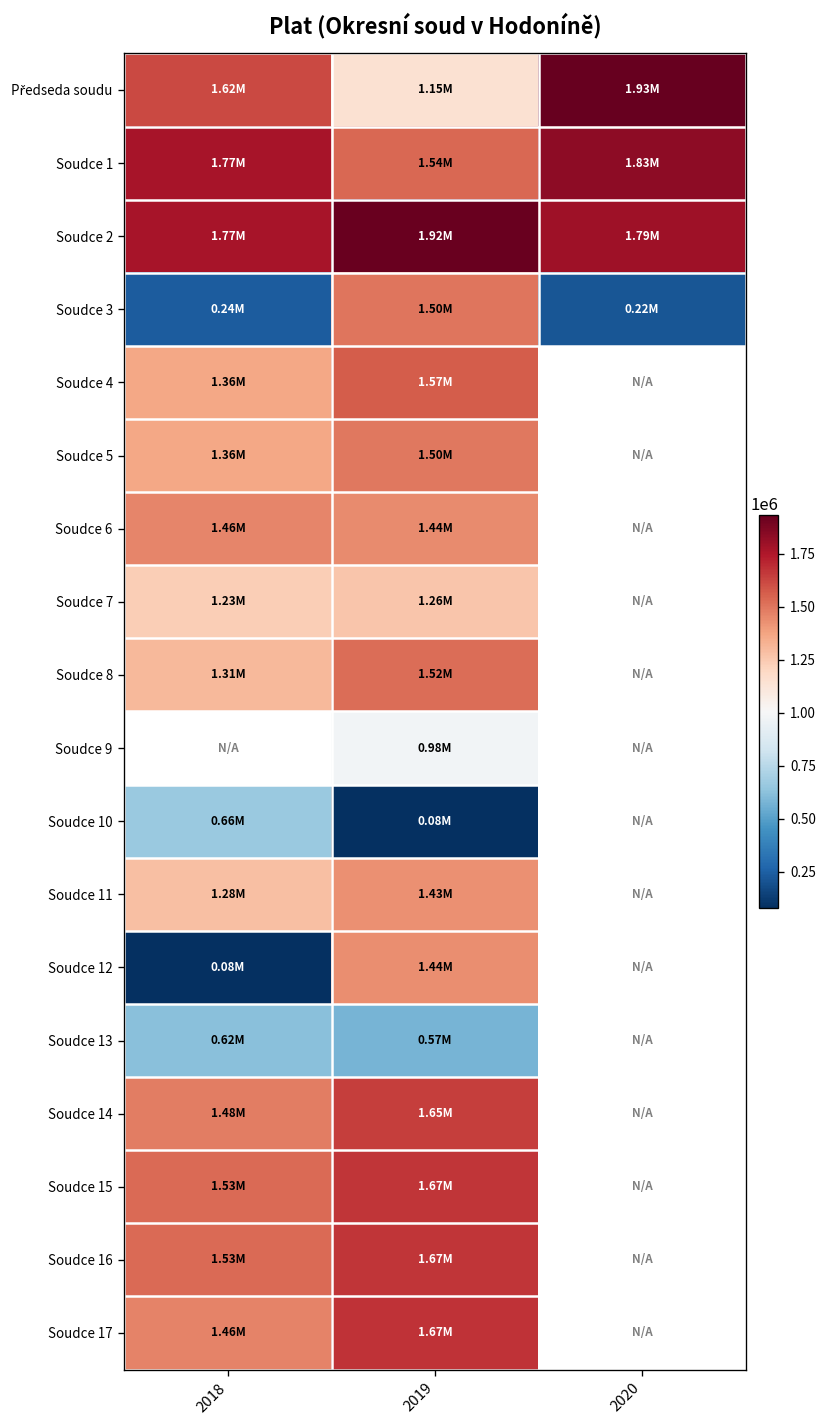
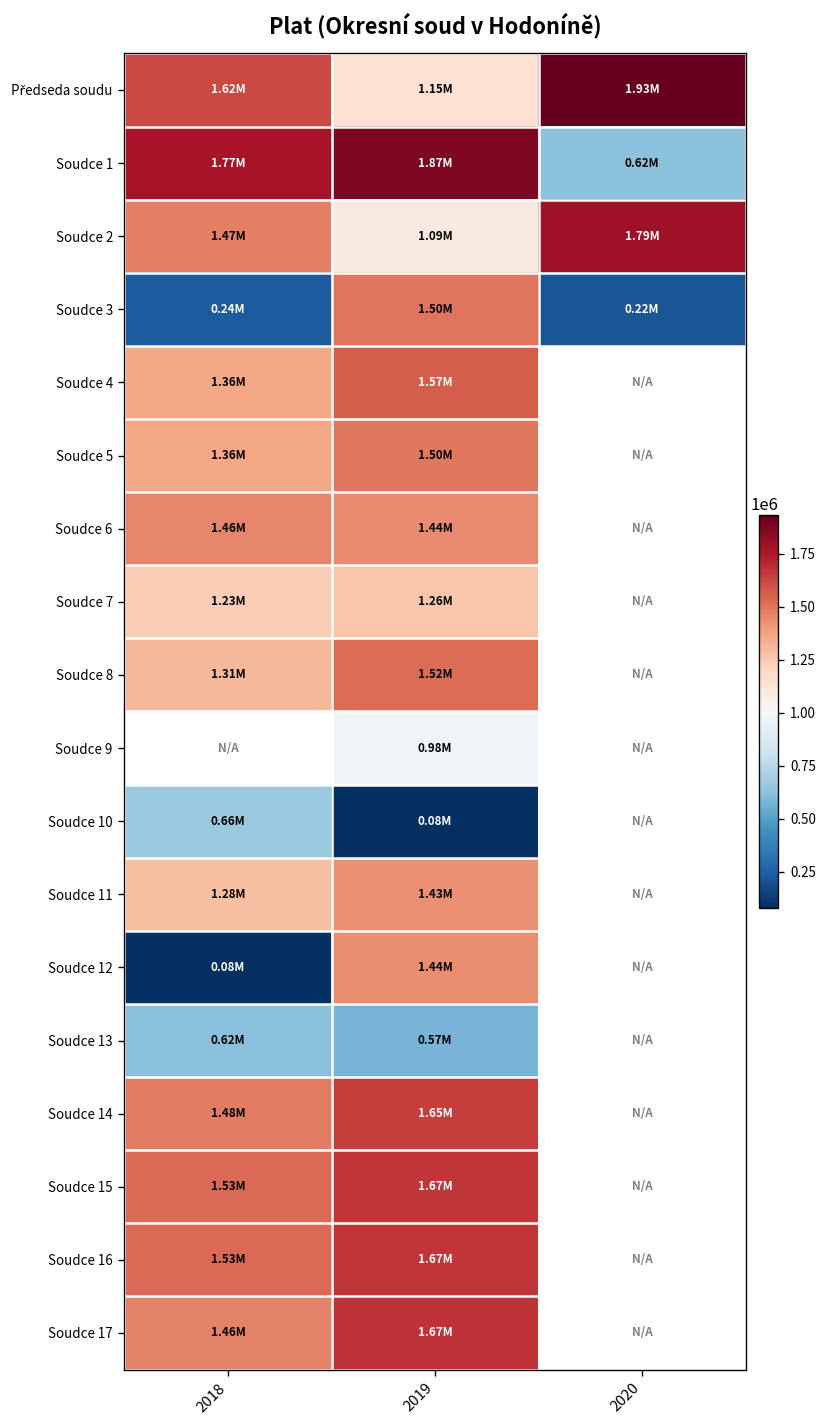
Soudce 1, 2019: 1.54M -> 1.87M
Soudce 1, 2020: 1.83M -> 0.62M
Soudce 2, 2018: 1.77M -> 1.47M
Soudce 2, 2019: 1.92M -> 1.09M
